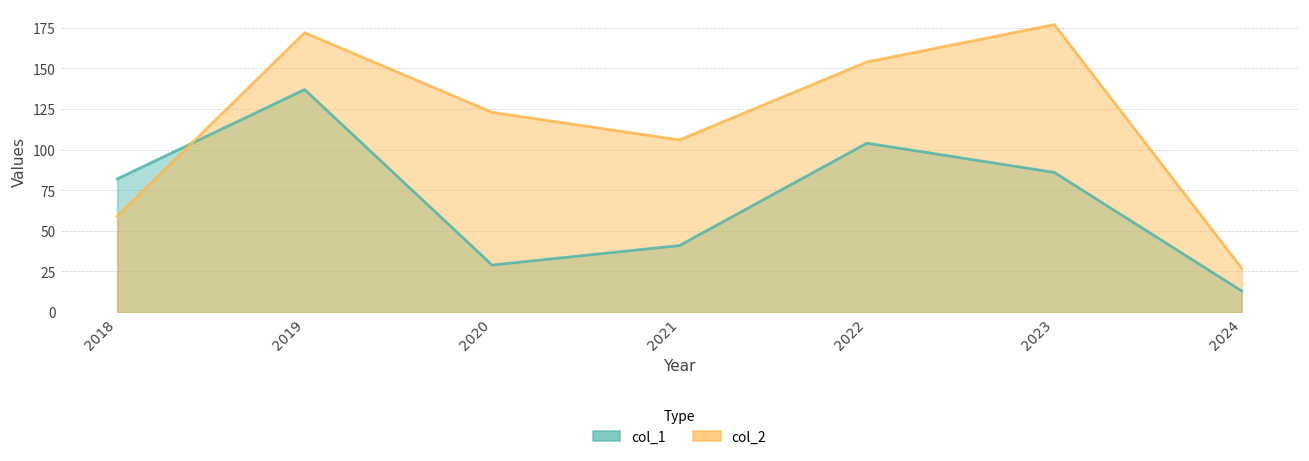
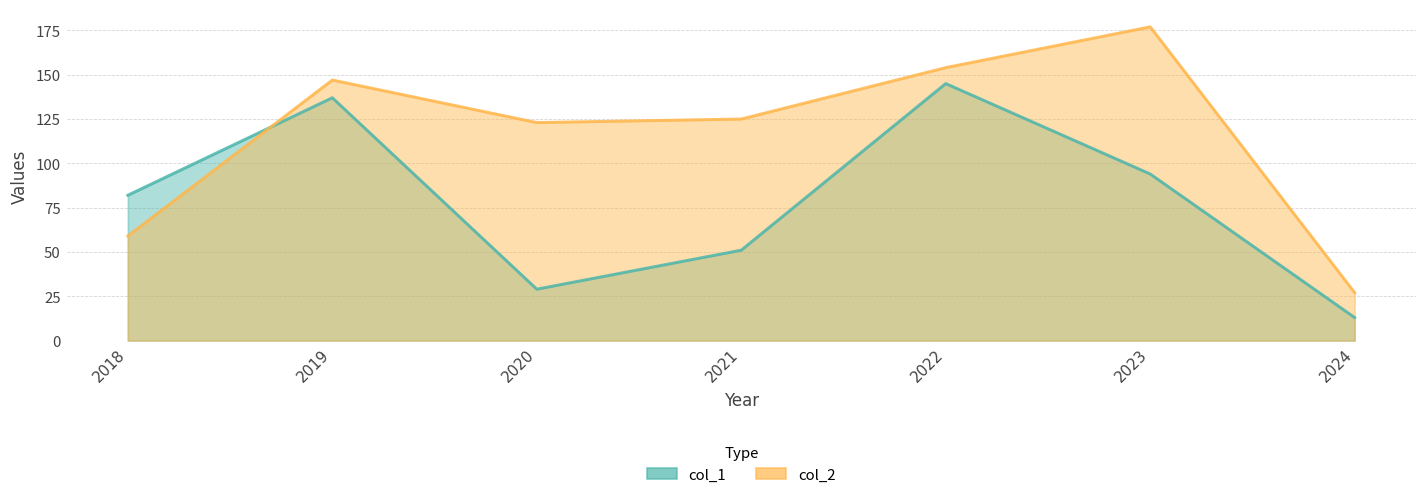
col_2, 2019: 172 -> 147
col_1, 2021: 41 -> 51
col_2, 2021: 106 -> 125
col_1, 2022: 104 -> 145
col_1, 2023: 86 -> 94
